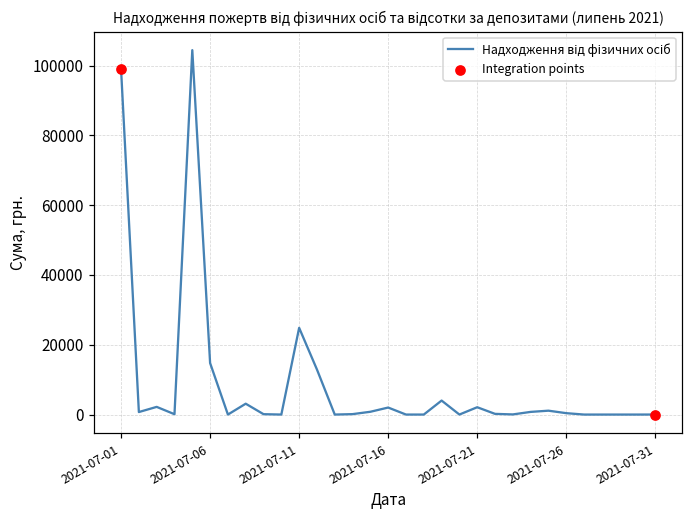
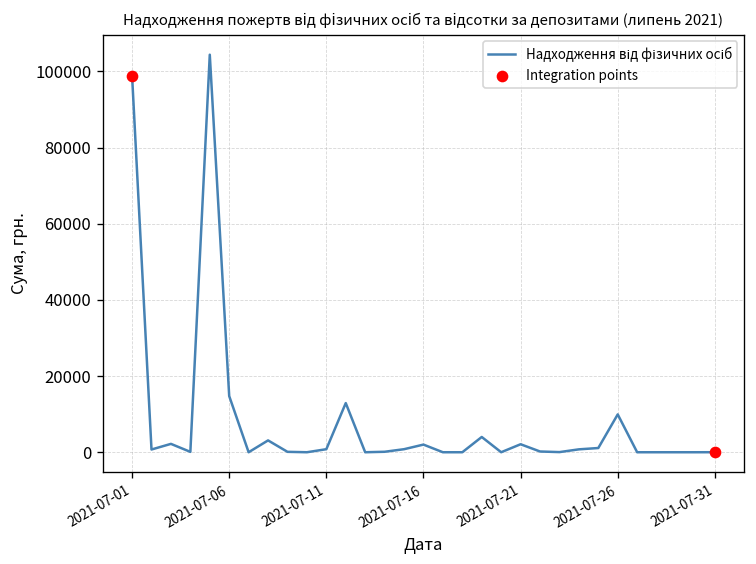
Надходження від фізичних осіб, 2021-07-11: 25000 -> 1000
Надходження від фізичних осіб, 2021-07-26: 0 -> 10000
